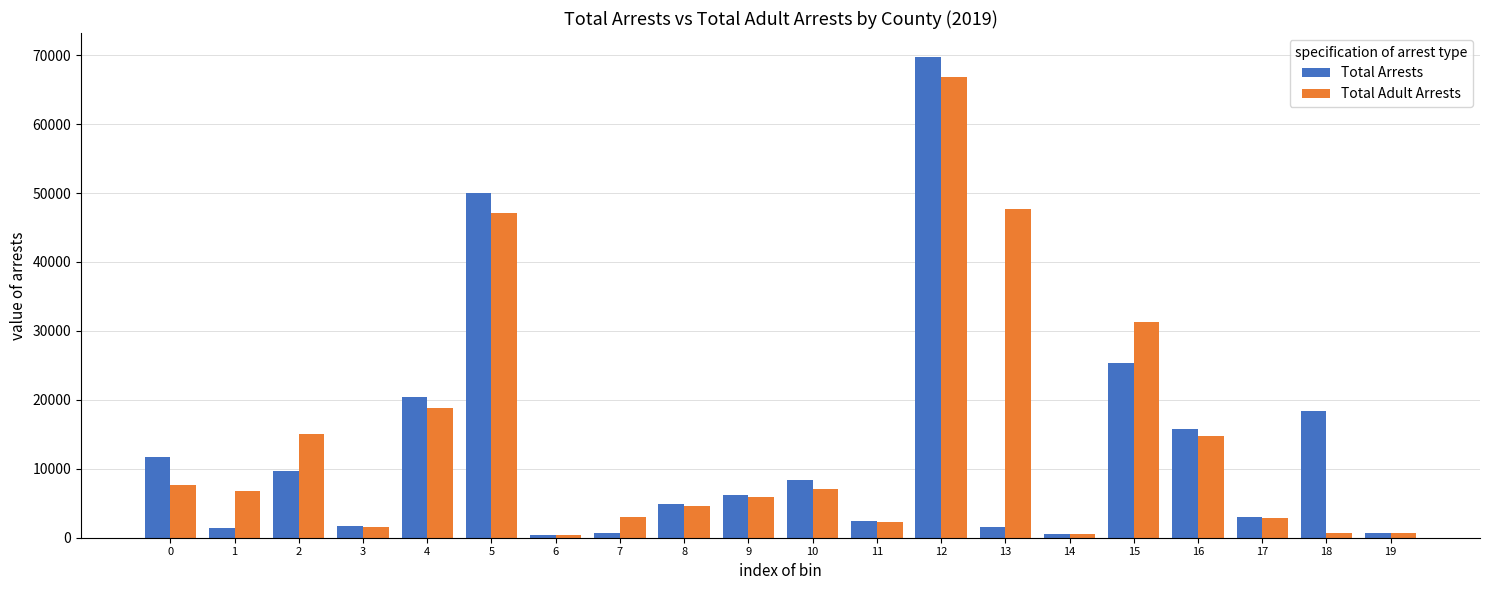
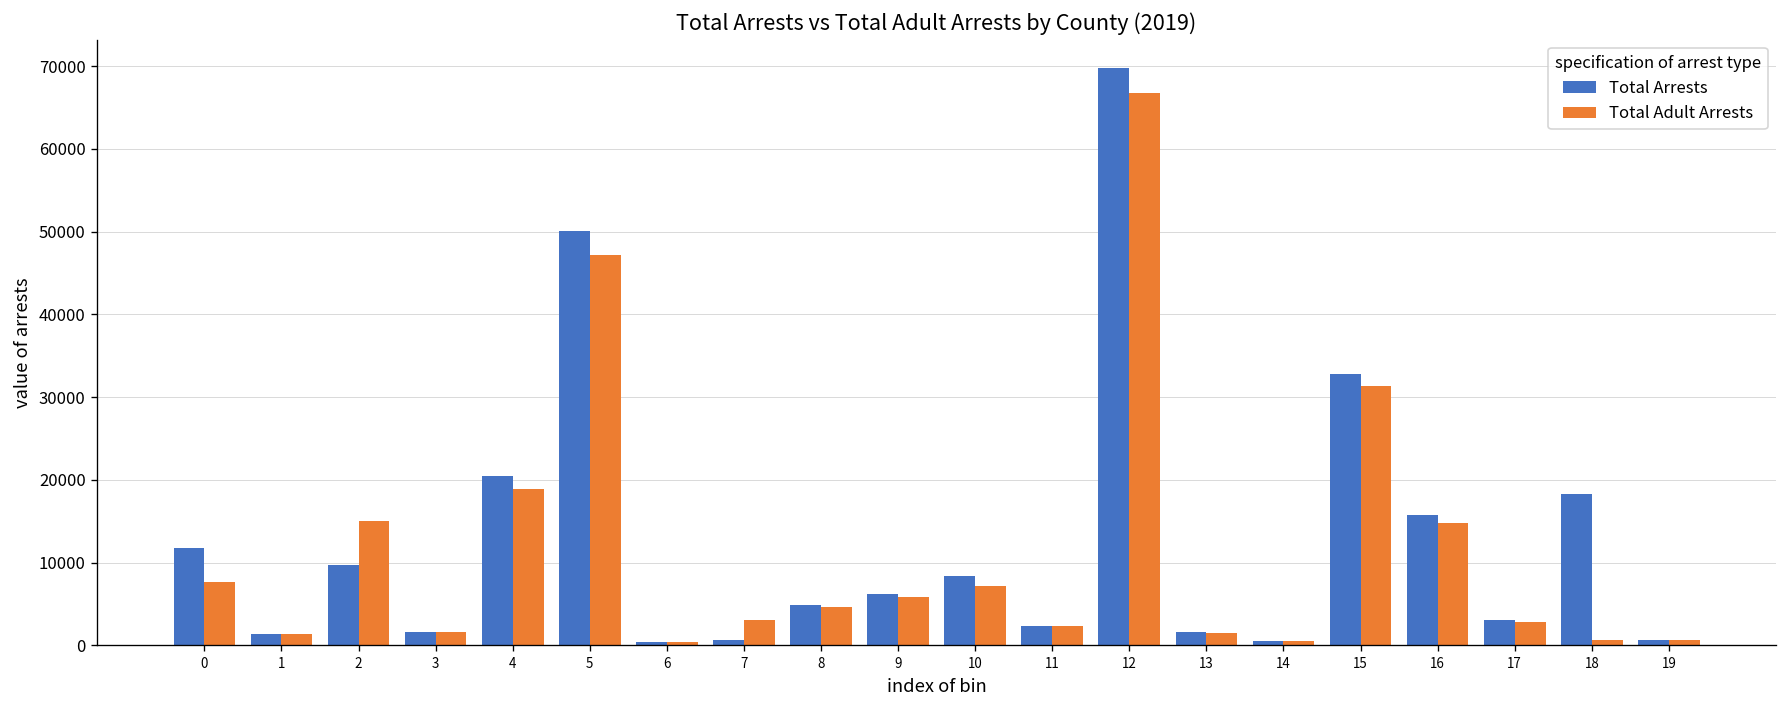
Total Adult Arrests, 1: 7000 -> 1000
Total Adult Arrests, 13: 48000 -> 1000
Total Arrests, 15: 25000 -> 33000
